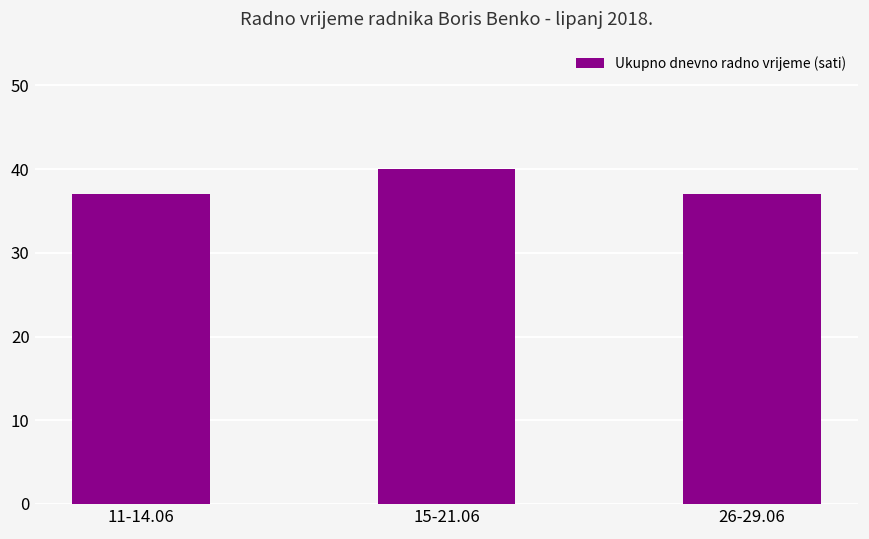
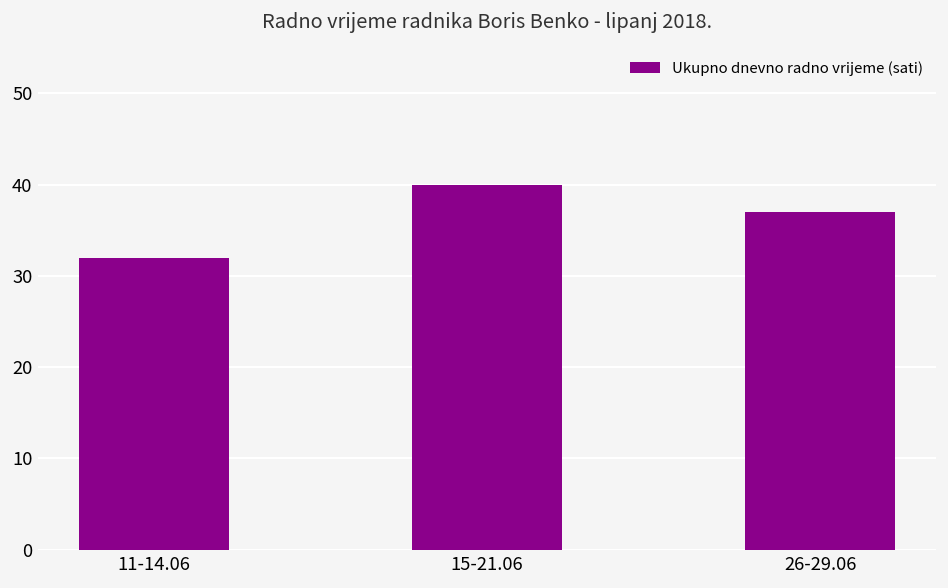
11-14.06: 37 -> 32
